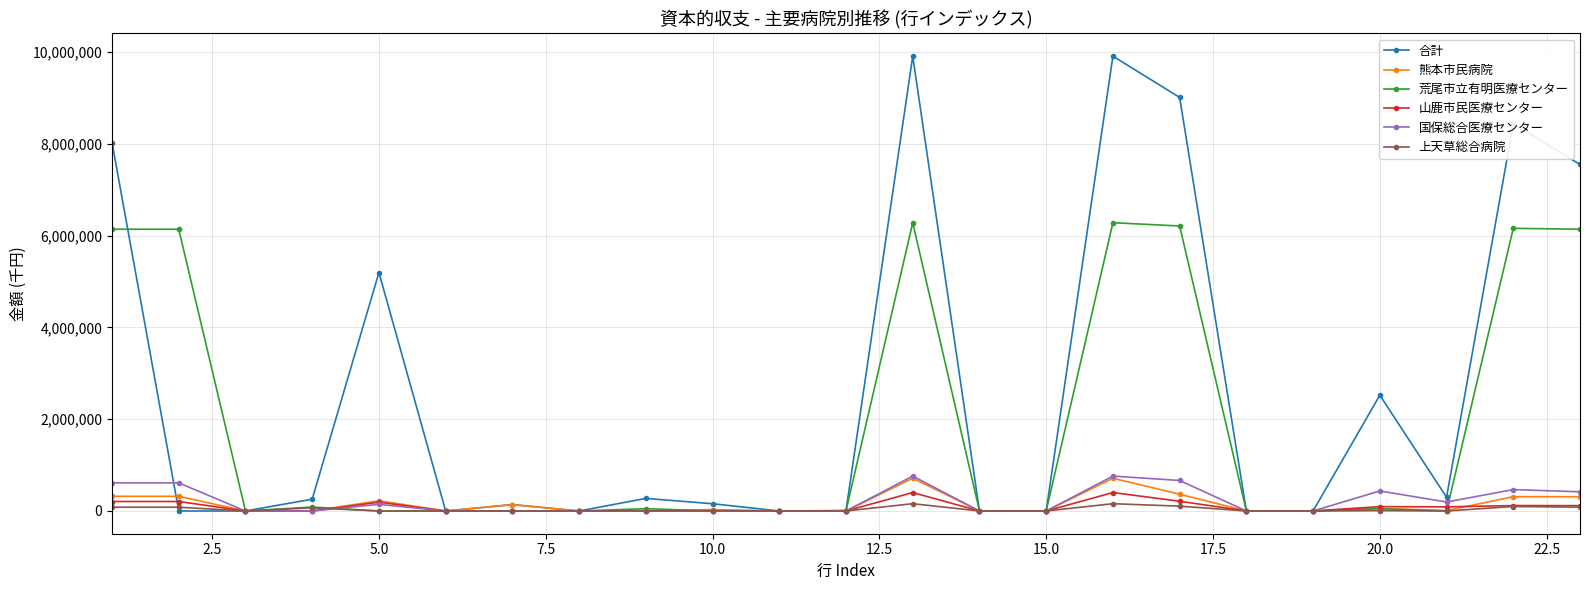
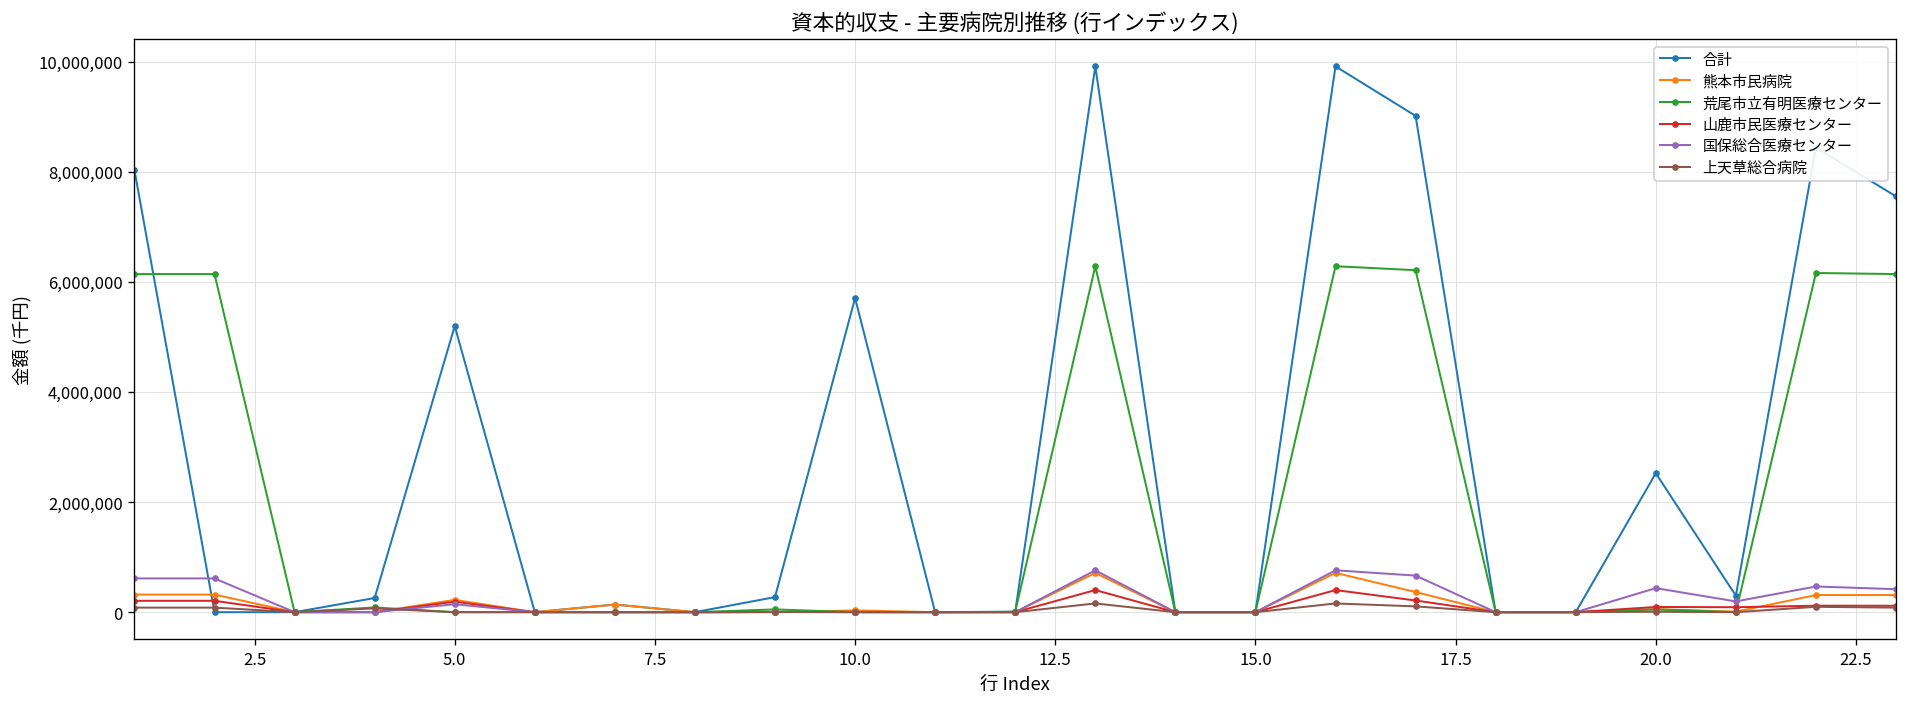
合計, 10.0: 200,000 -> 5,700,000
